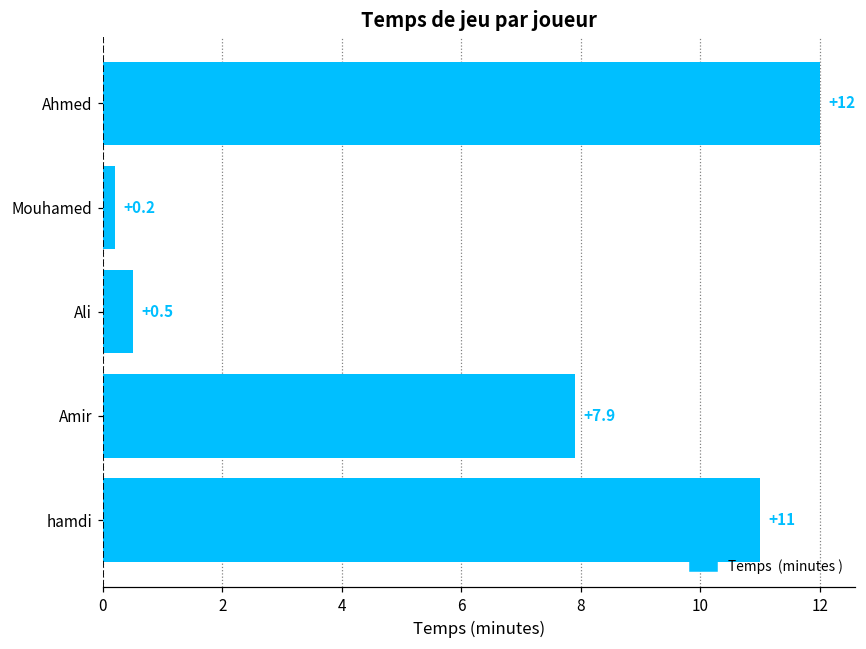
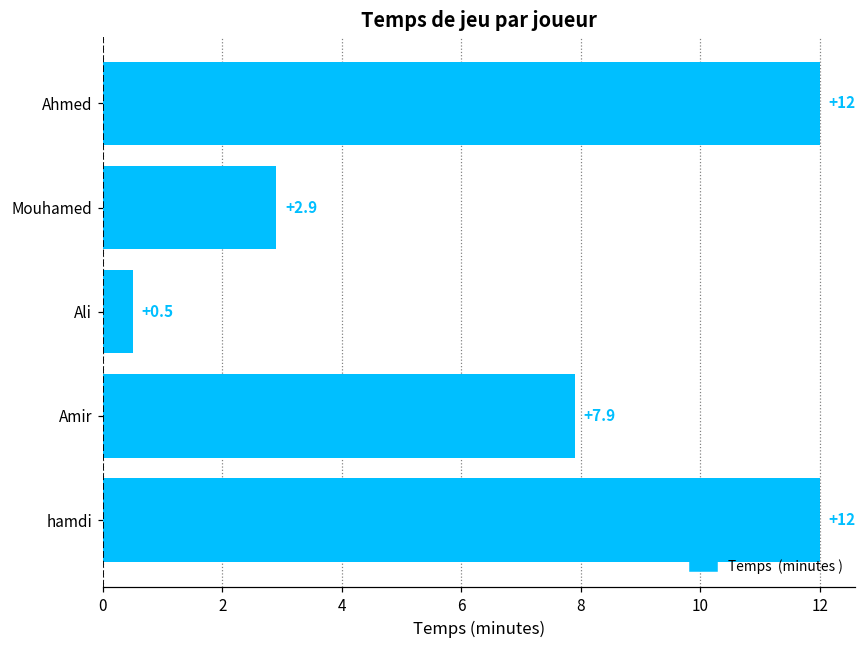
Mouhamed: +0.2 -> +2.9
hamdi: +11 -> +12
